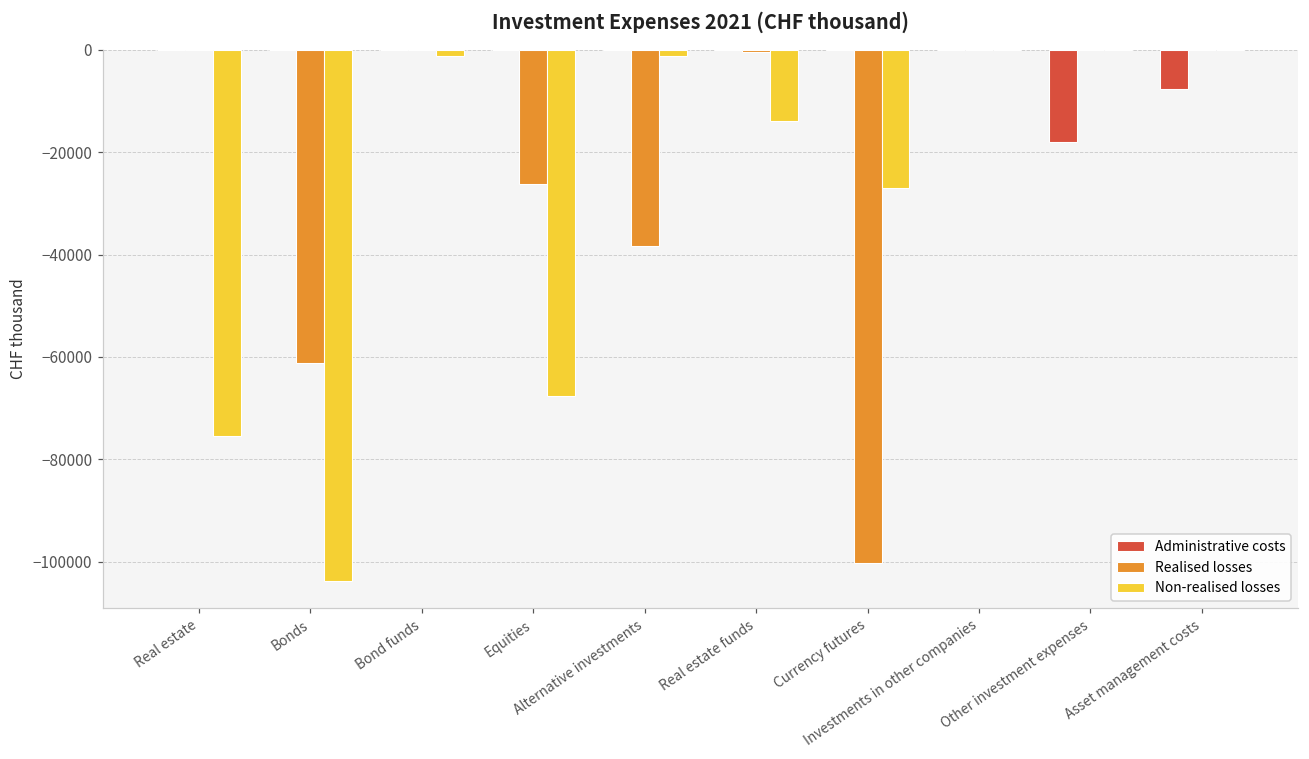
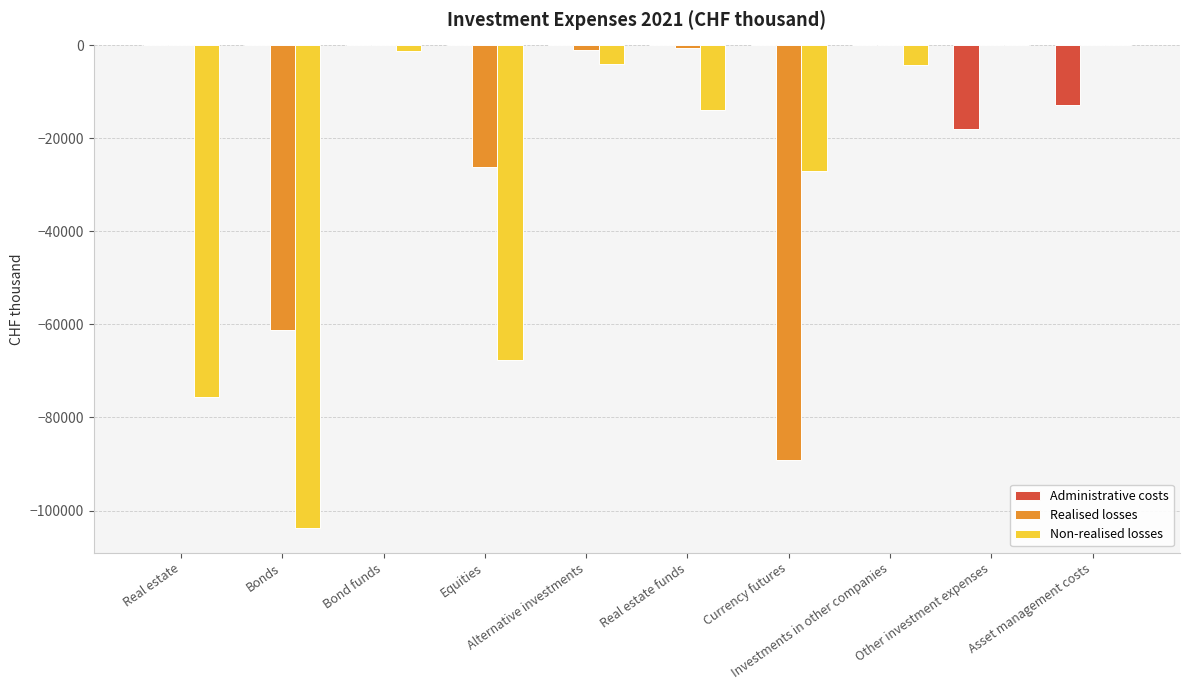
Realised losses, Alternative investments: -38000 -> -1000
Non-realised losses, Alternative investments: -1000 -> -4000
Realised losses, Currency futures: -100000 -> -89000
Non-realised losses, Investments in other companies: 0 -> -4000
Administrative costs, Asset management costs: -8000 -> -13000
